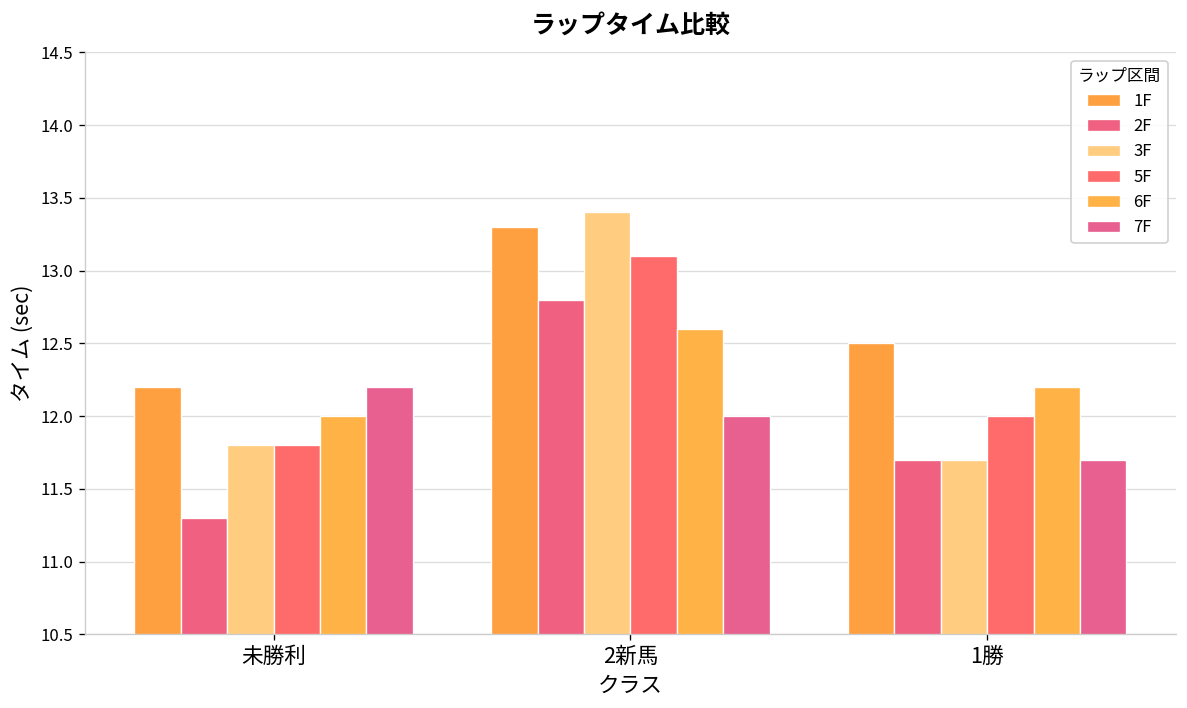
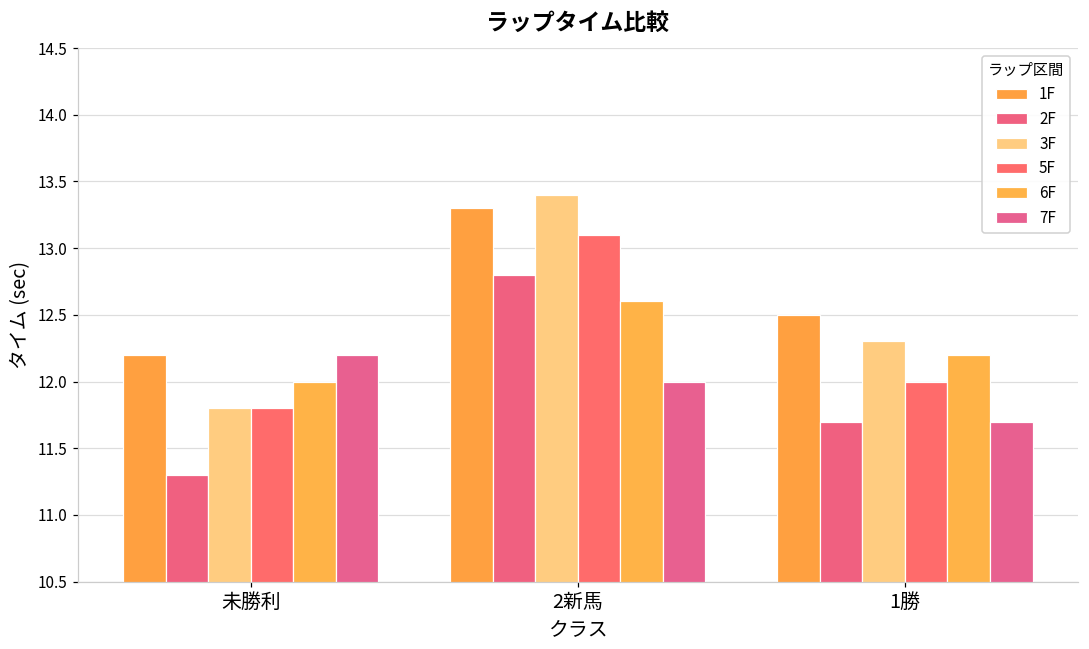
3F, 1勝: 11.7 -> 12.3
